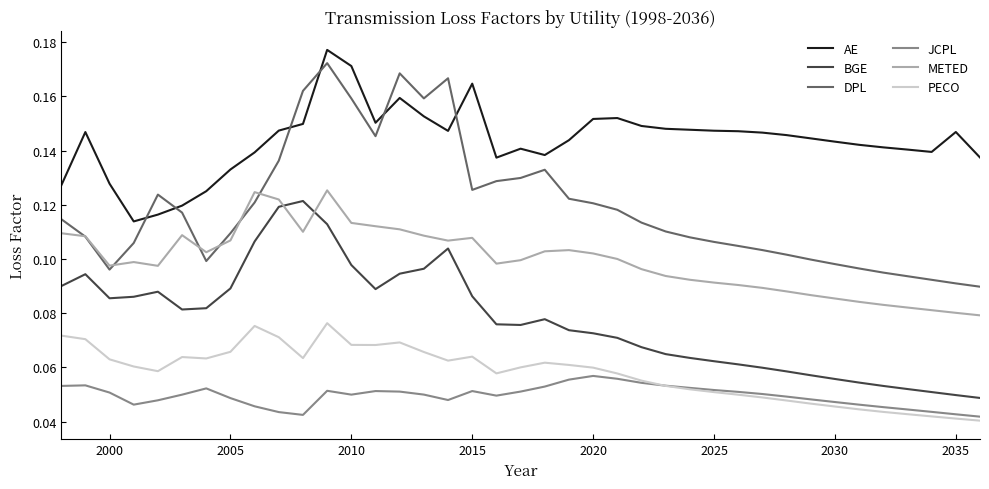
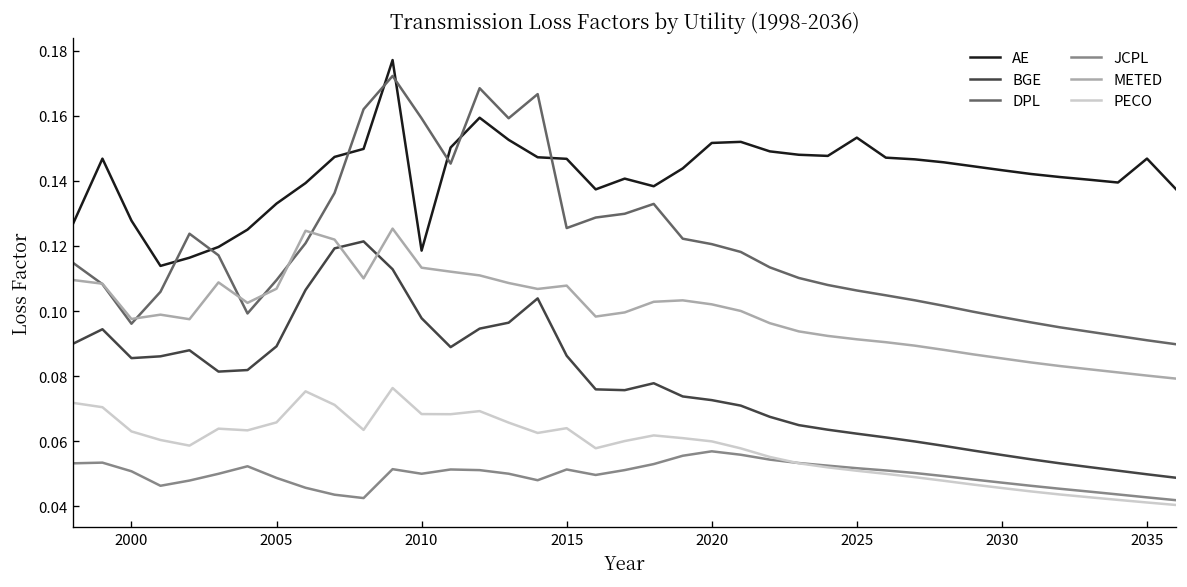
AE, 2010: 0.171 -> 0.119
AE, 2015: 0.165 -> 0.147
AE, 2025: 0.147 -> 0.153
